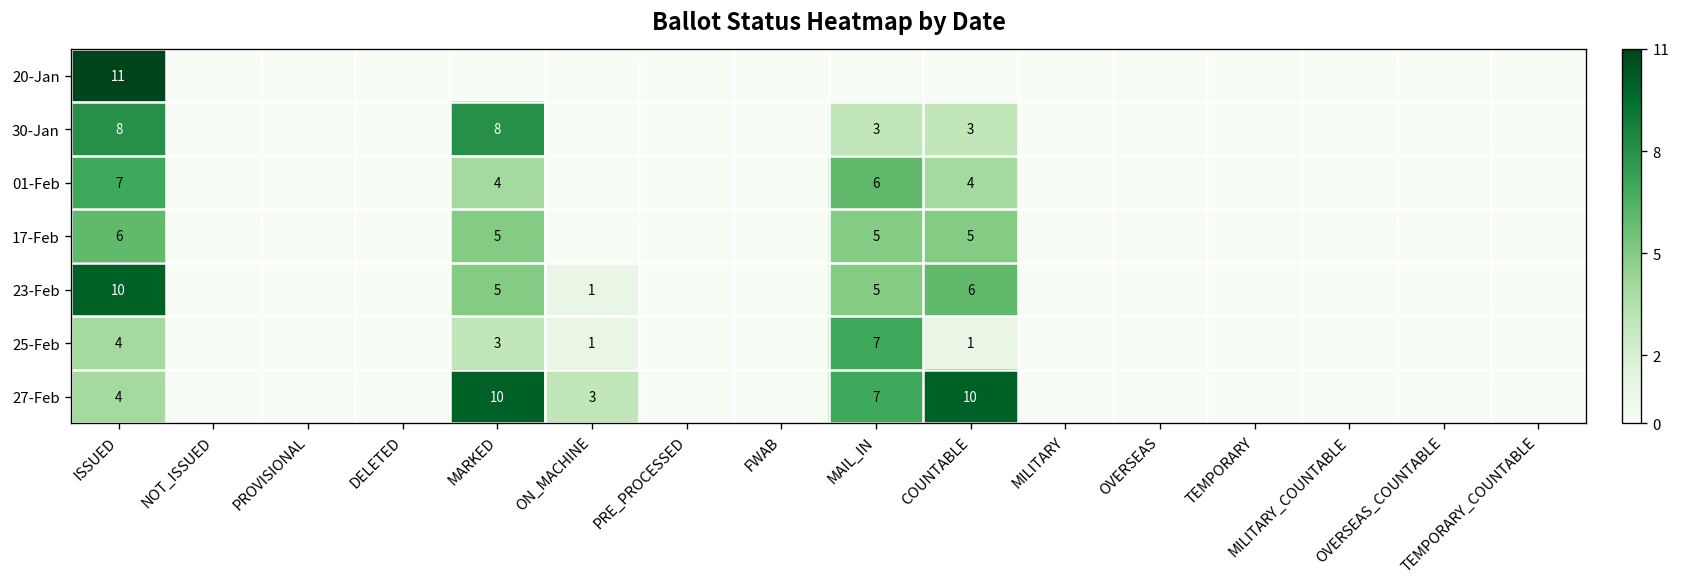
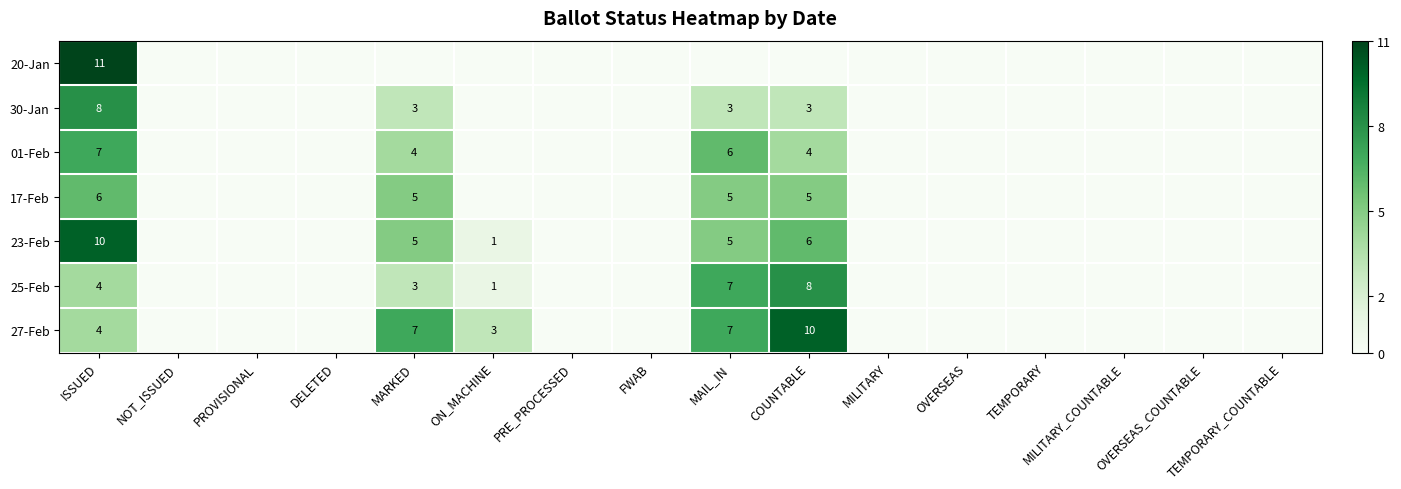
30-Jan, MARKED: 8 -> 3
25-Feb, COUNTABLE: 1 -> 8
27-Feb, MARKED: 10 -> 7
